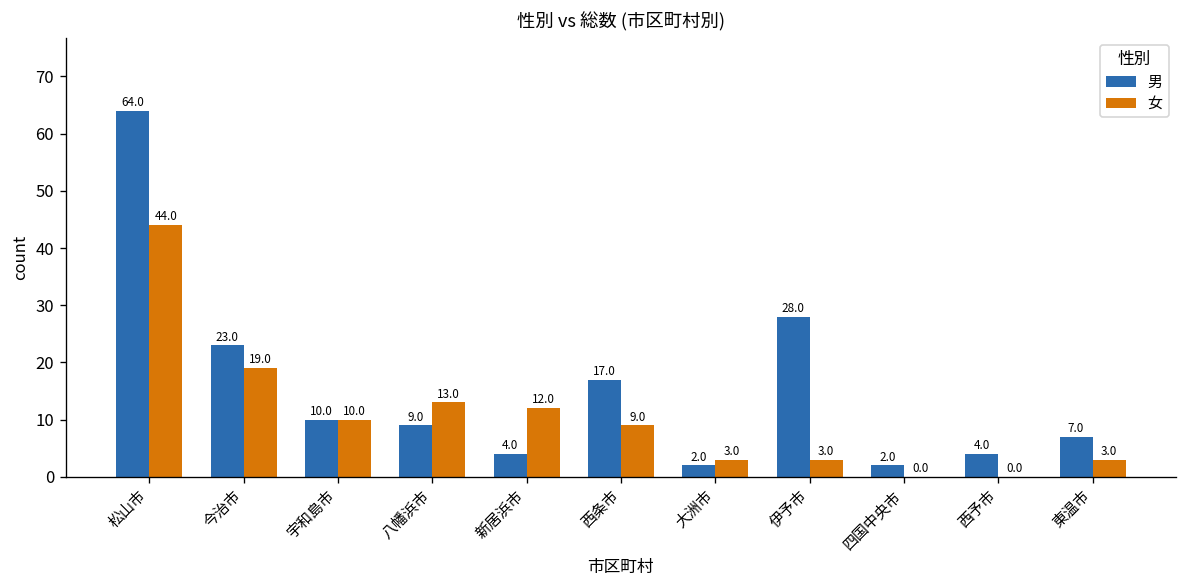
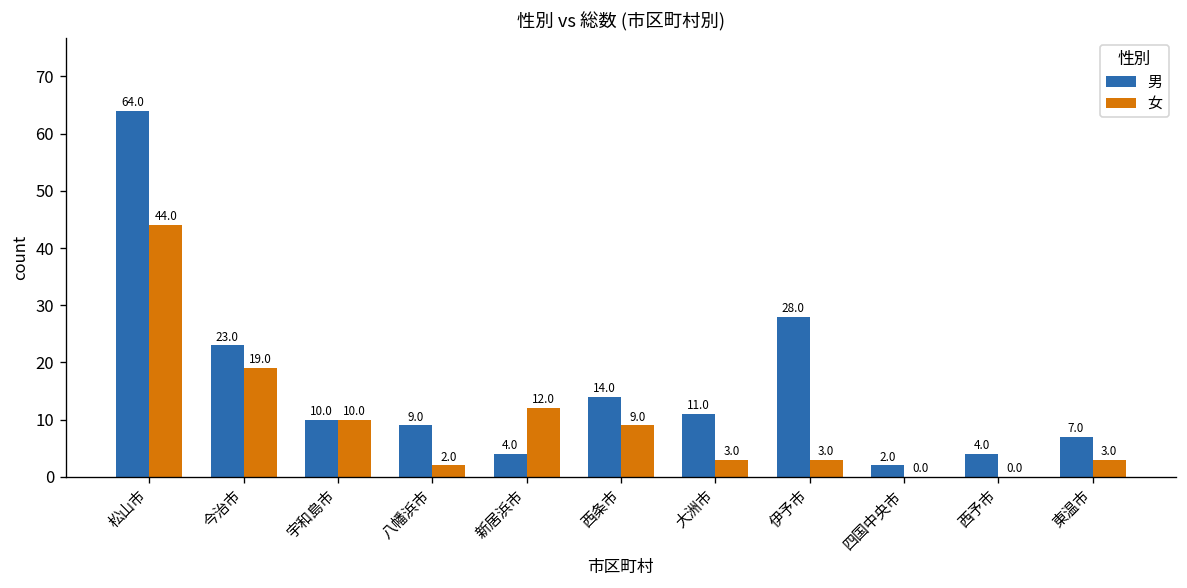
女, 八幡浜市: 13.0 -> 2.0
男, 西条市: 17.0 -> 14.0
男, 大洲市: 2.0 -> 11.0
